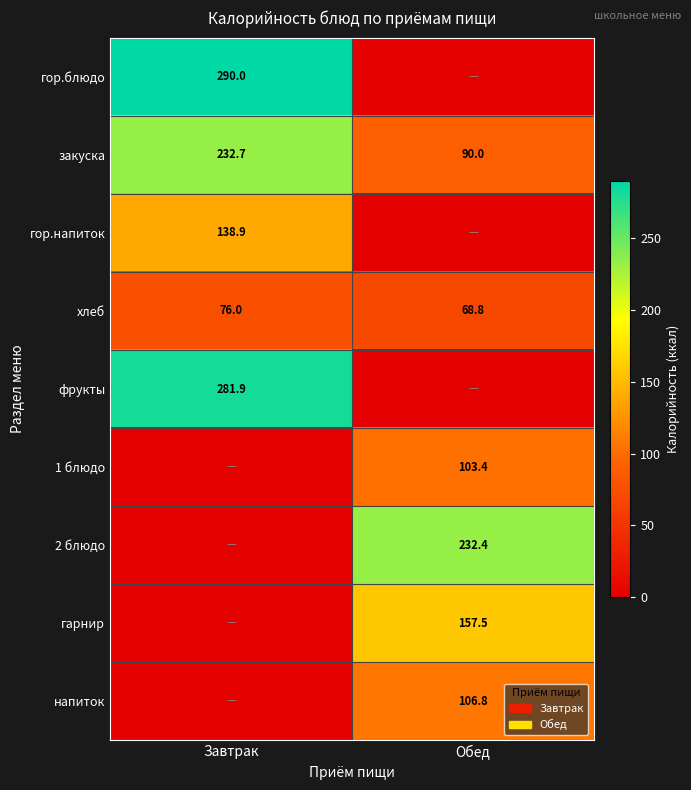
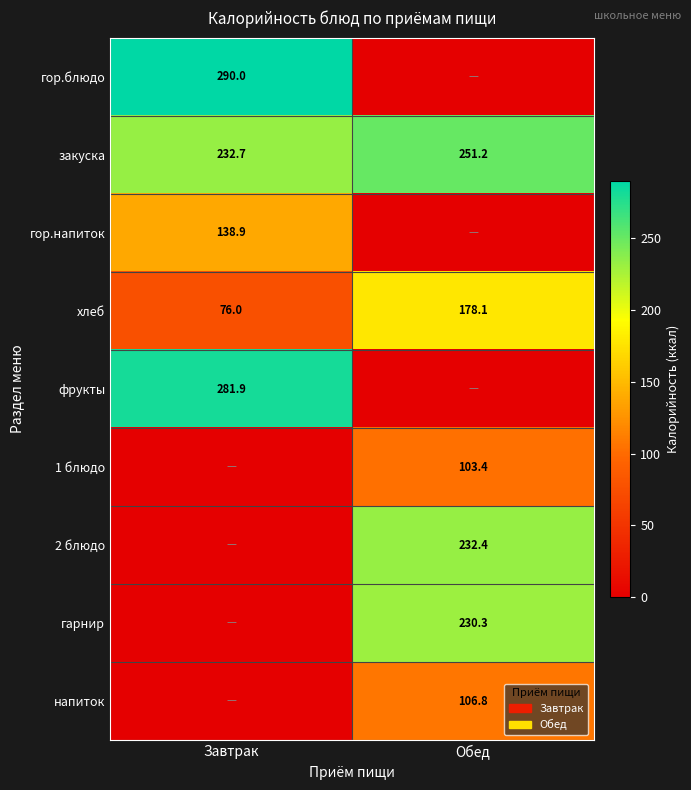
закуска, Обед: 90.0 -> 251.2
хлеб, Обед: 68.8 -> 178.1
гарнир, Обед: 157.5 -> 230.3
